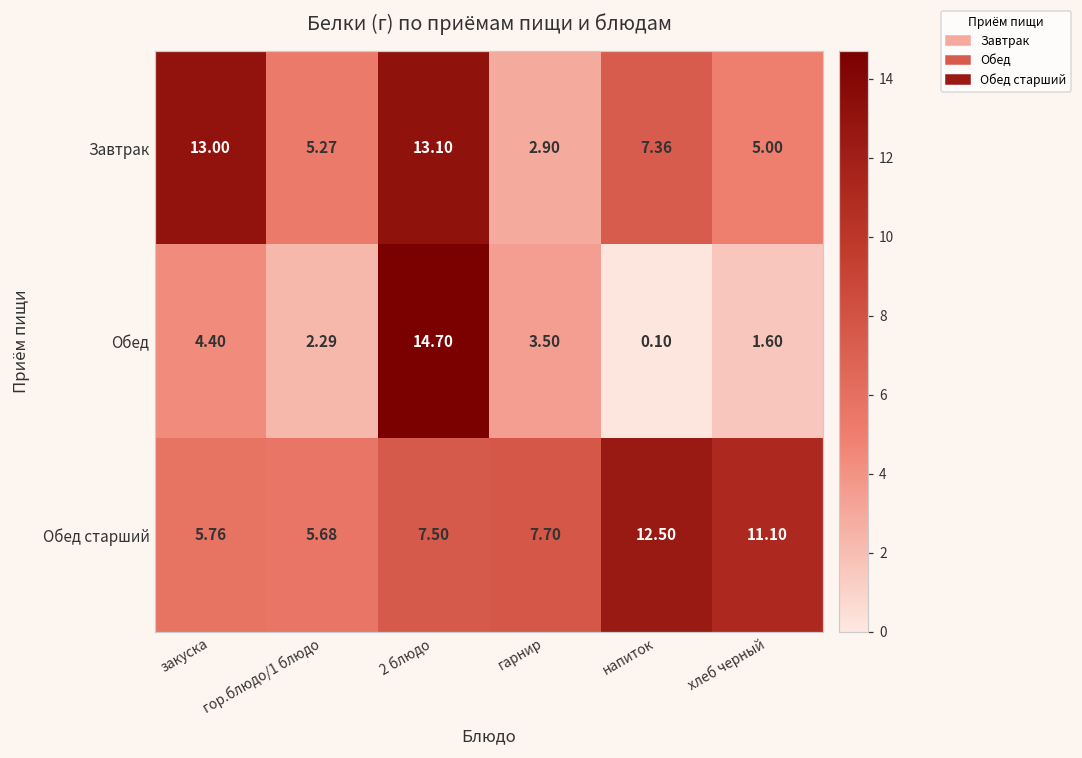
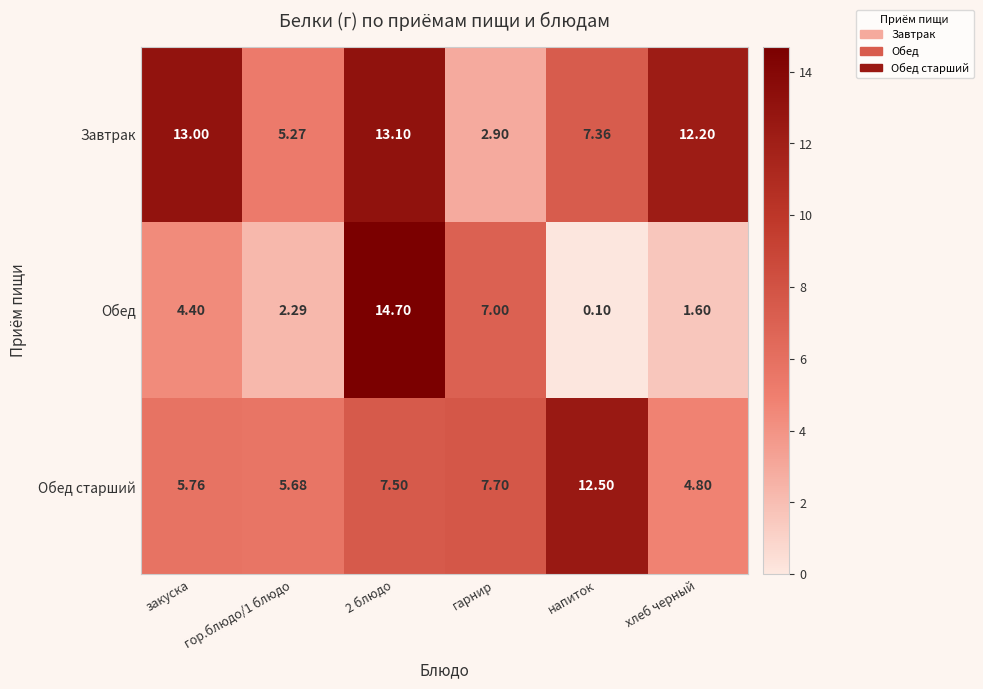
Завтрак, хлеб черный: 5.00 -> 12.20
Обед, гарнир: 3.50 -> 7.00
Обед старший, хлеб черный: 11.10 -> 4.80
